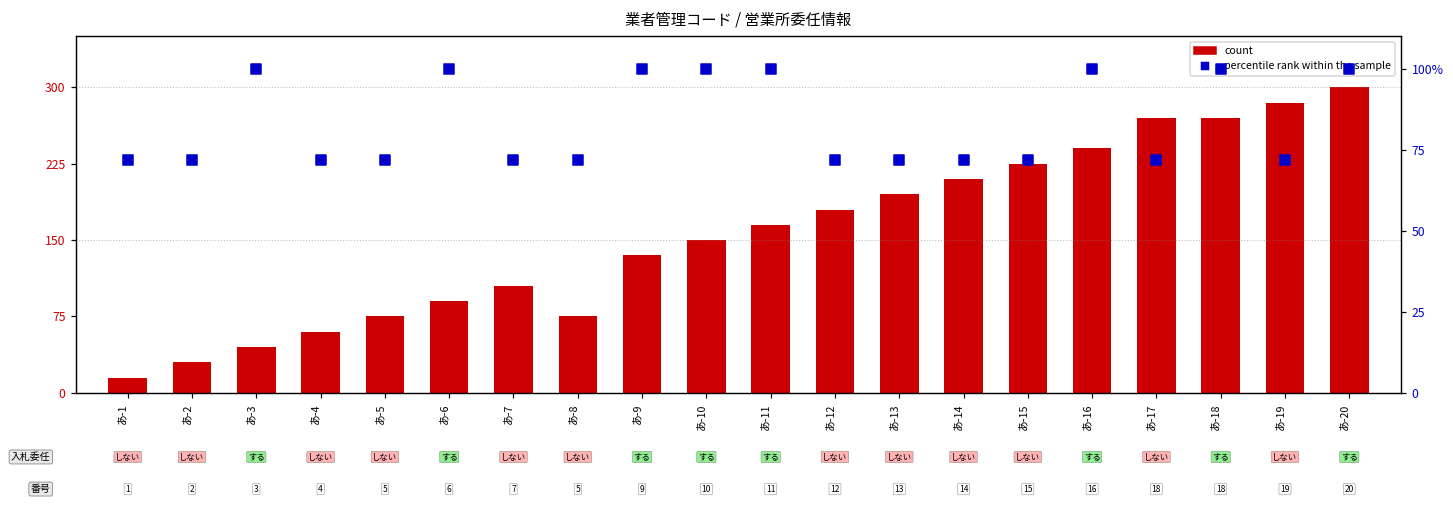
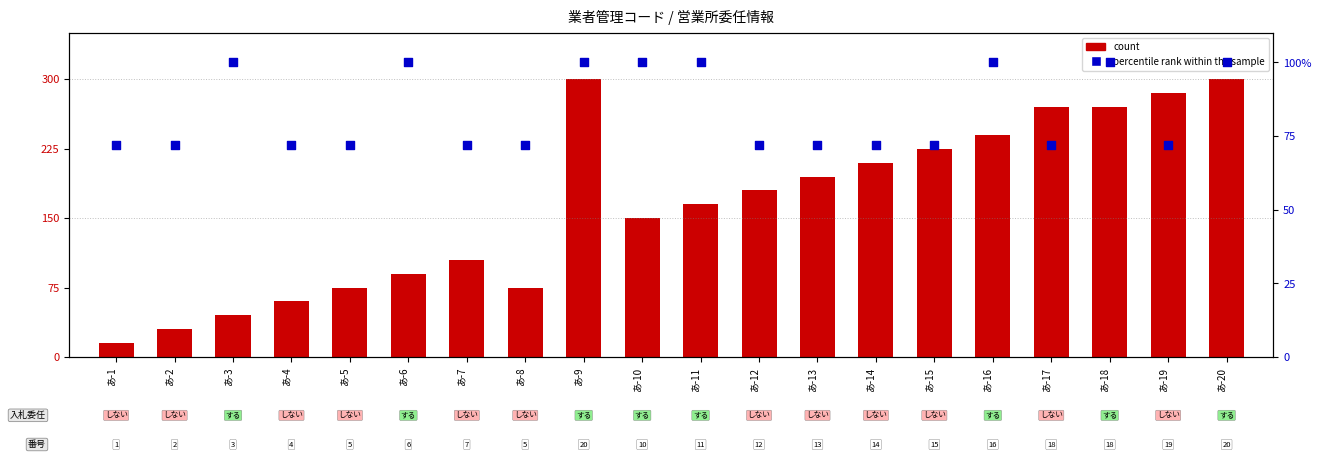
count, あ-9: 9 -> 20
